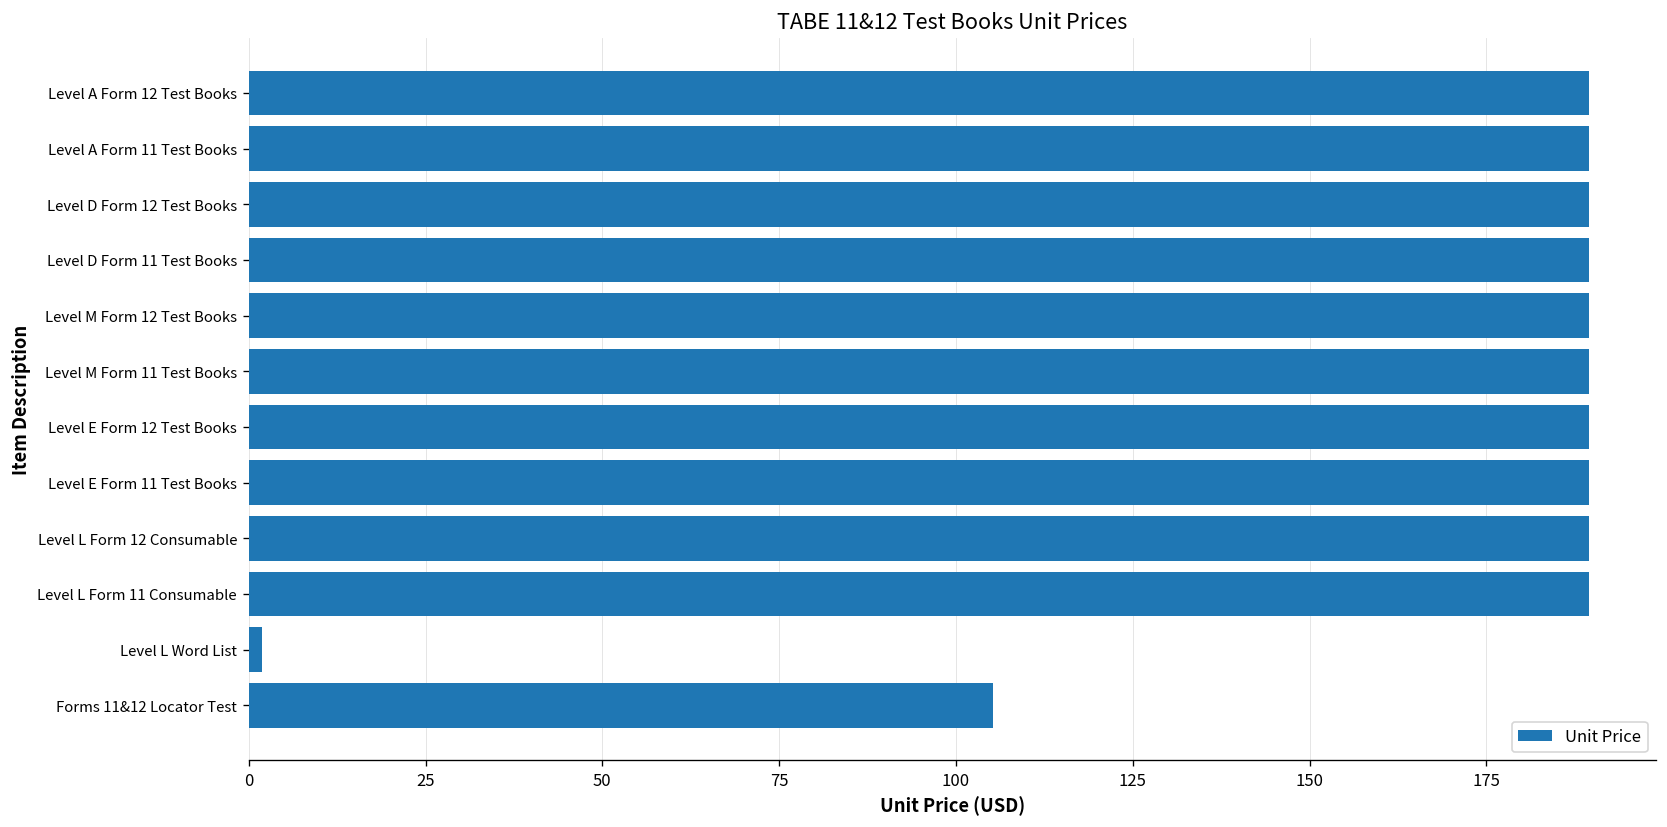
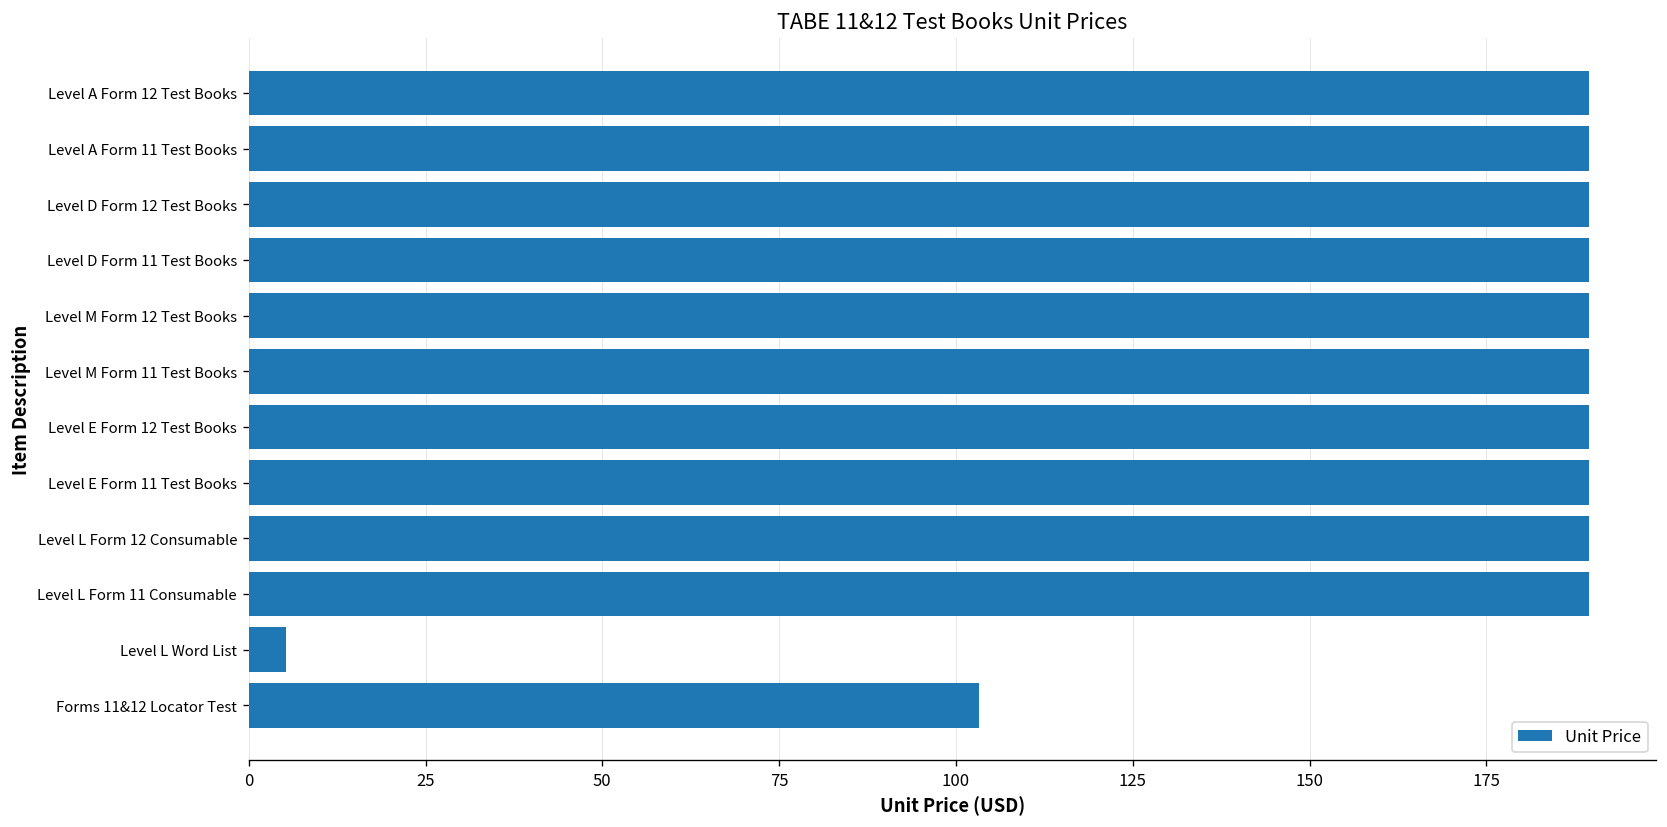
Level L Word List: 2 -> 5
Forms 11&12 Locator Test: 105 -> 103
